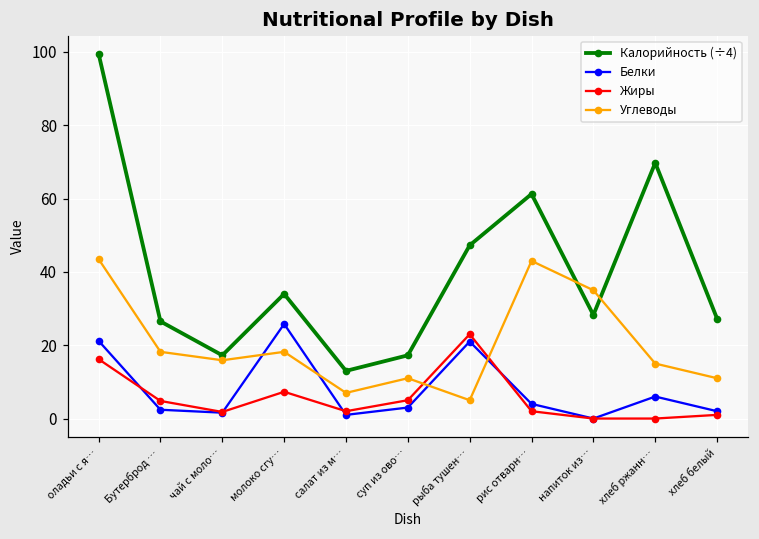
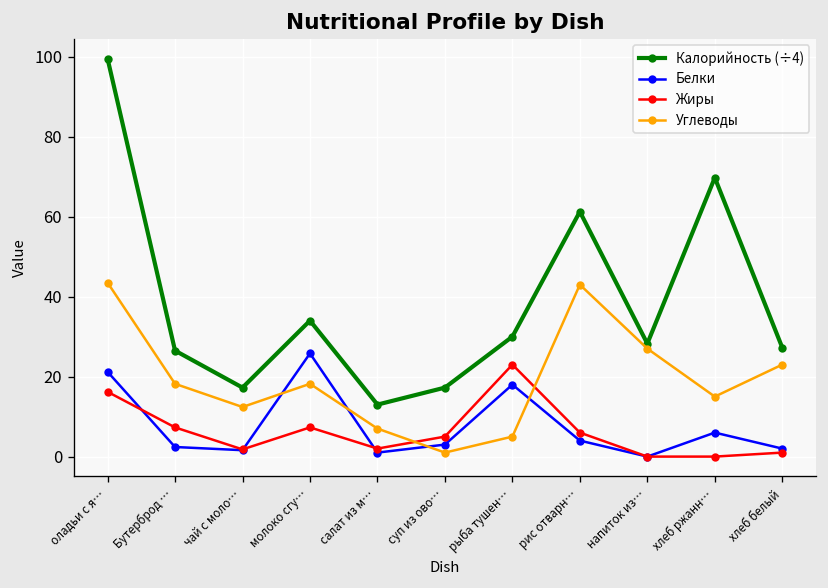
Жиры, Бутерброд …: 5 -> 7
Углеводы, чай с моло…: 16 -> 12
Углеводы, суп из ово…: 11 -> 1
Калорийность (÷4), рыба тушен…: 47 -> 30
Белки, рыба тушен…: 21 -> 18
Жиры, рис отварн…: 2 -> 6
Углеводы, напиток из…: 35 -> 27
Углеводы, хлеб белый: 11 -> 23
